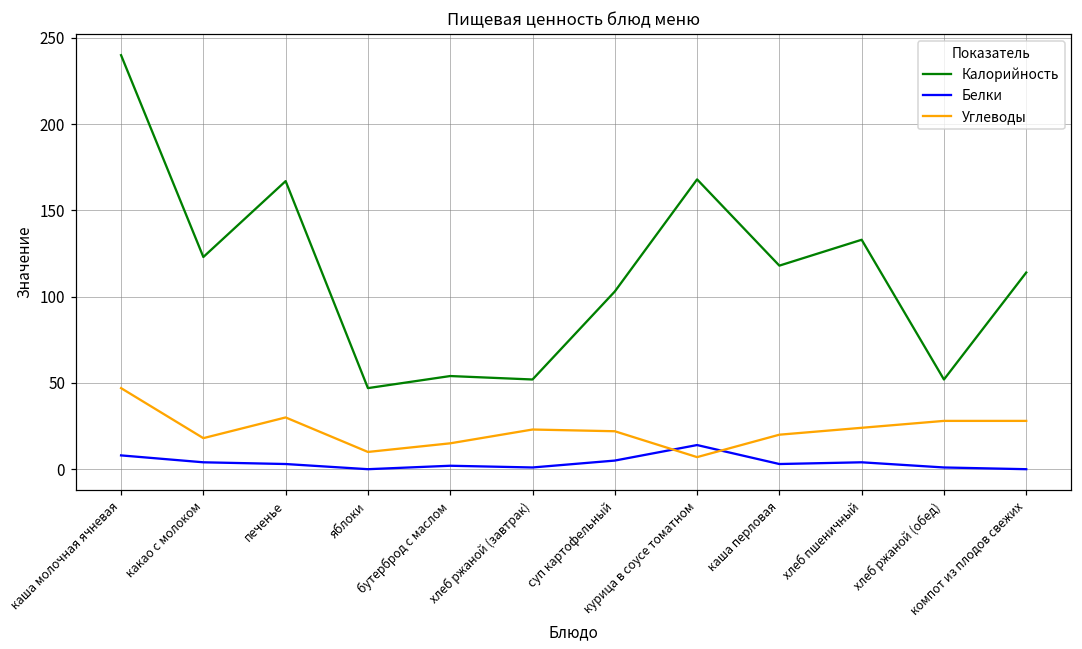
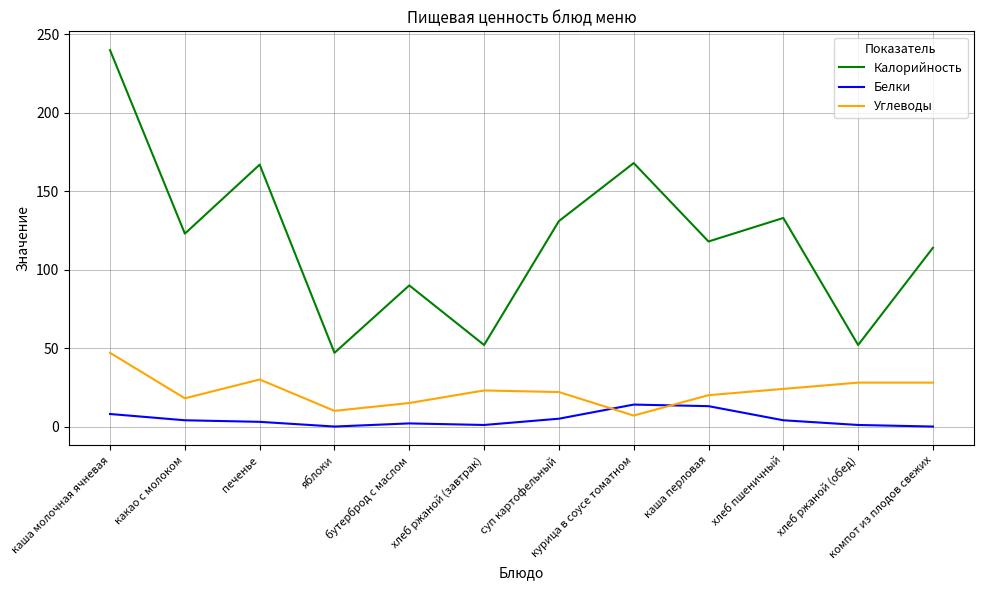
Калорийность, бутерброд с маслом: 54 -> 90
Калорийность, суп картофельный: 103 -> 131
Белки, каша перловая: 3 -> 13
